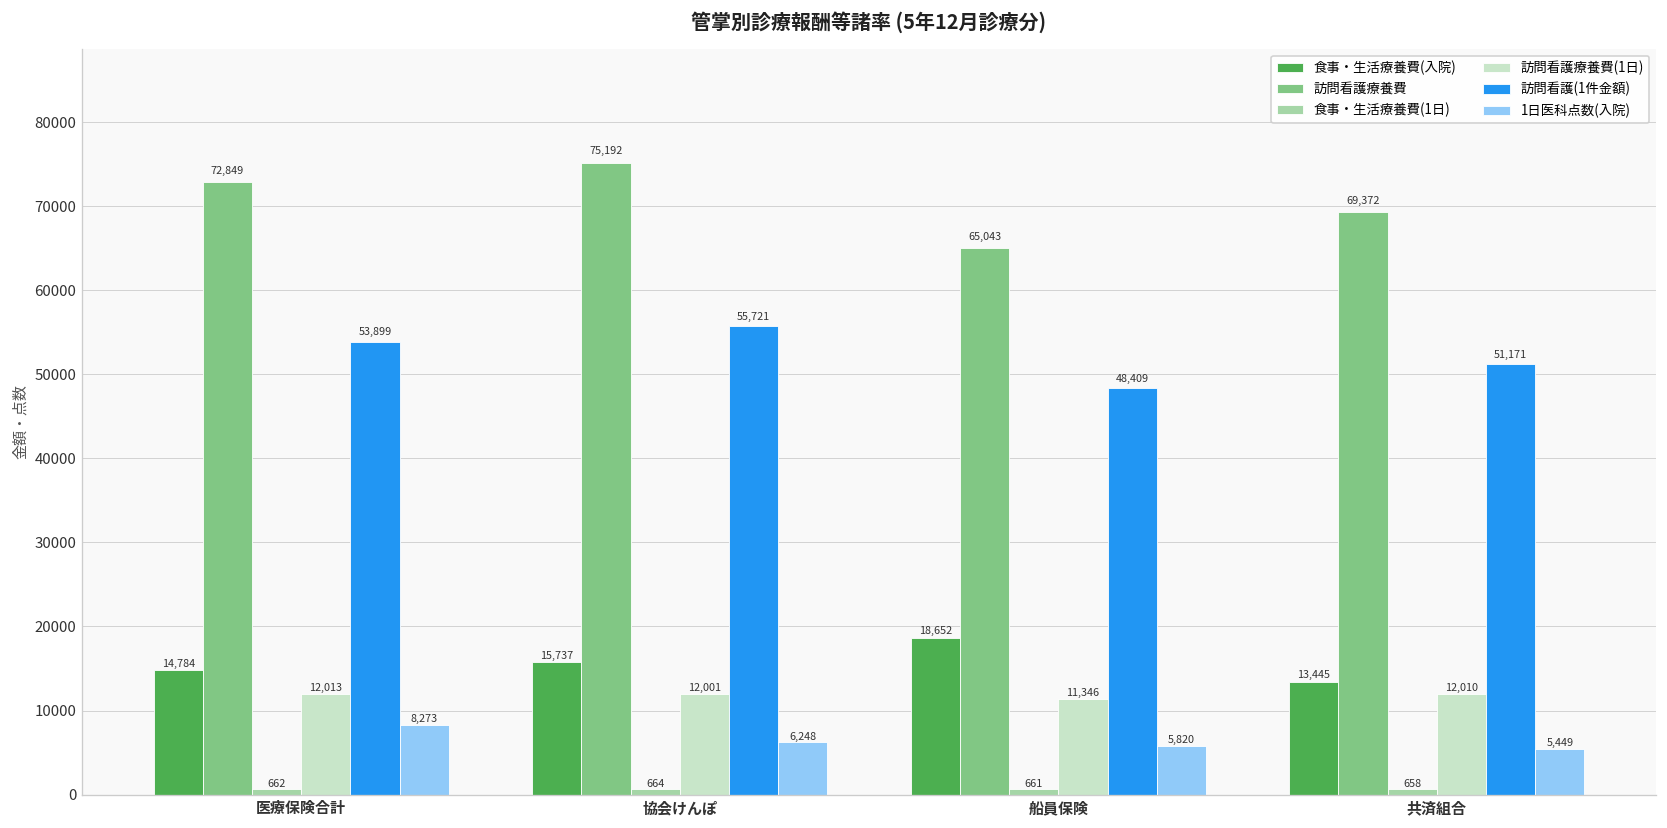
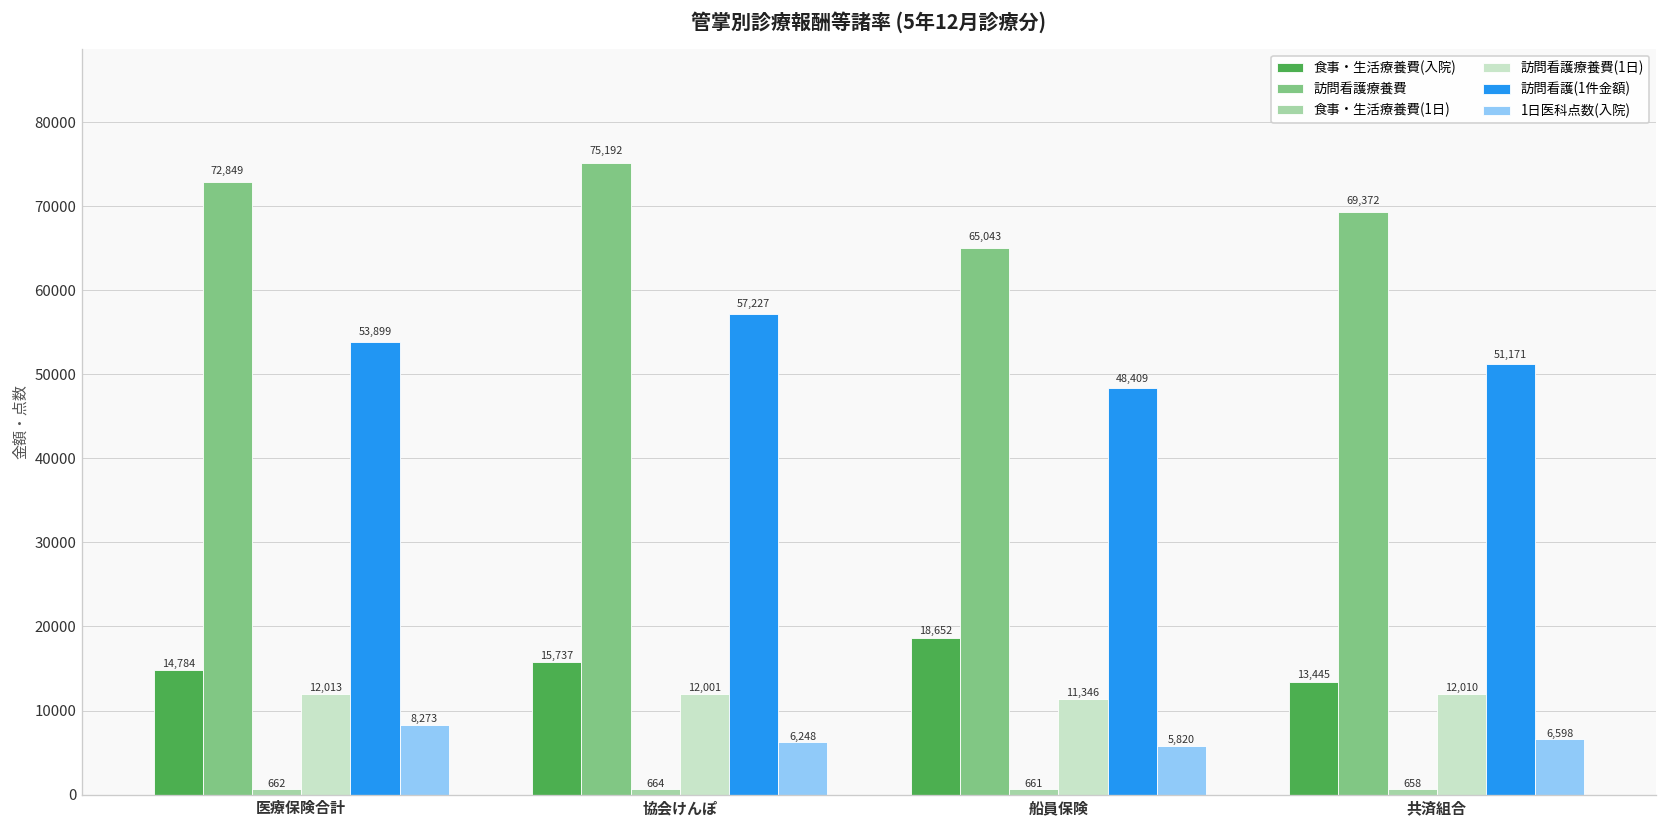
訪問看護(1件金額), 協会けんぽ: 55,721 -> 57,227
1日医科点数(入院), 共済組合: 5,449 -> 6,598
